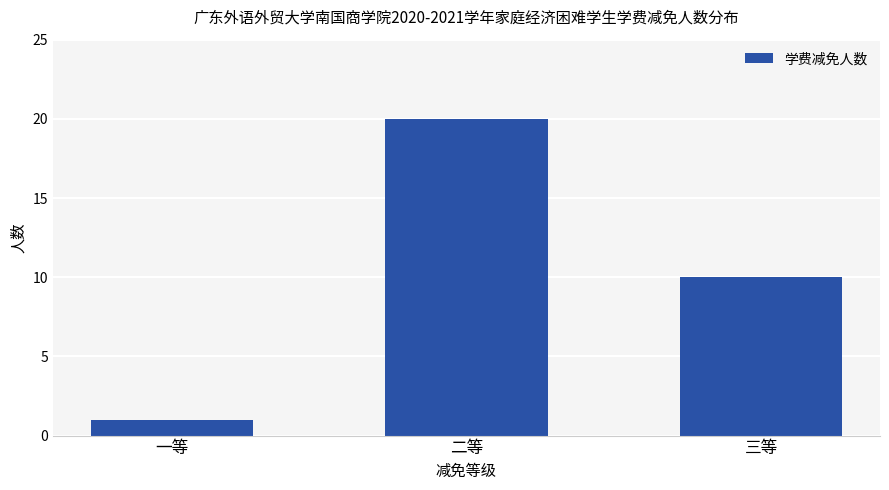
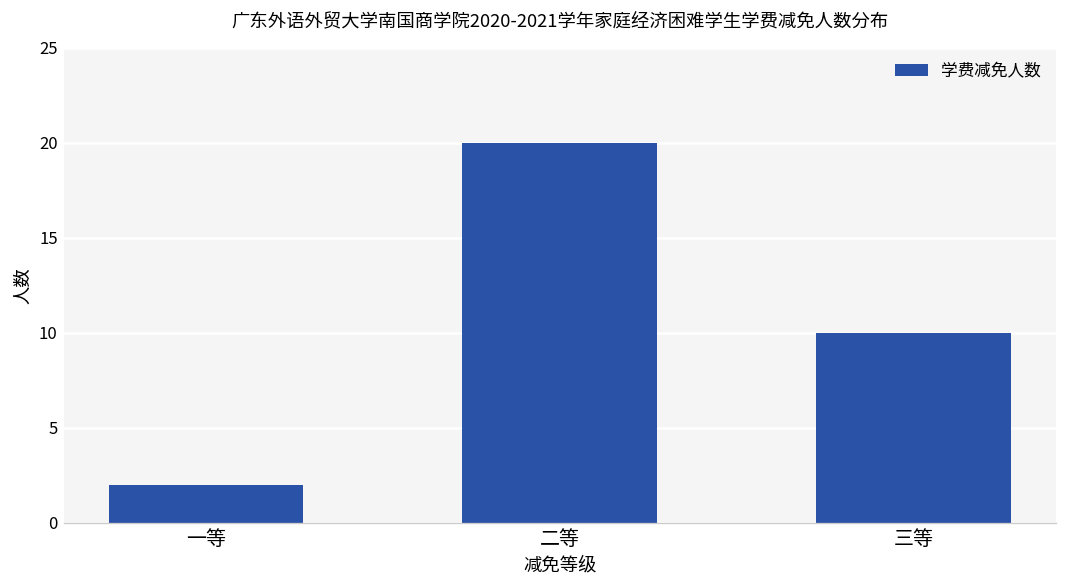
一等: 1 -> 2
